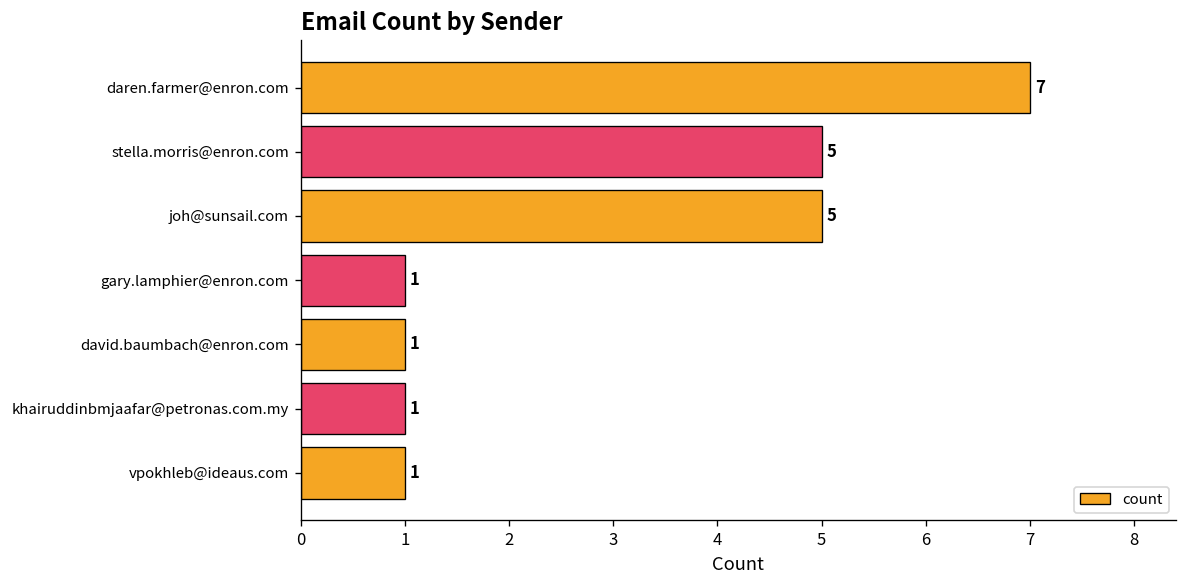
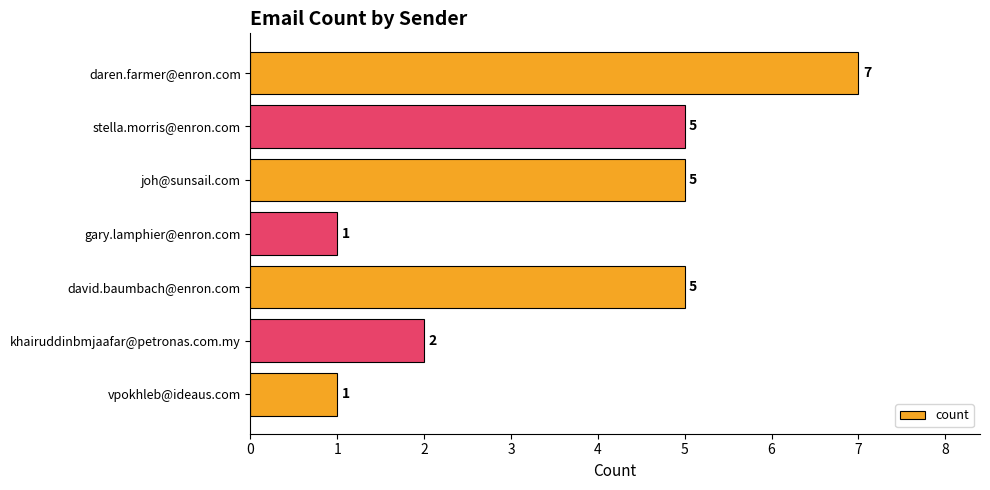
david.baumbach@enron.com: 1 -> 5
khairuddinbmjaafar@petronas.com.my: 1 -> 2
